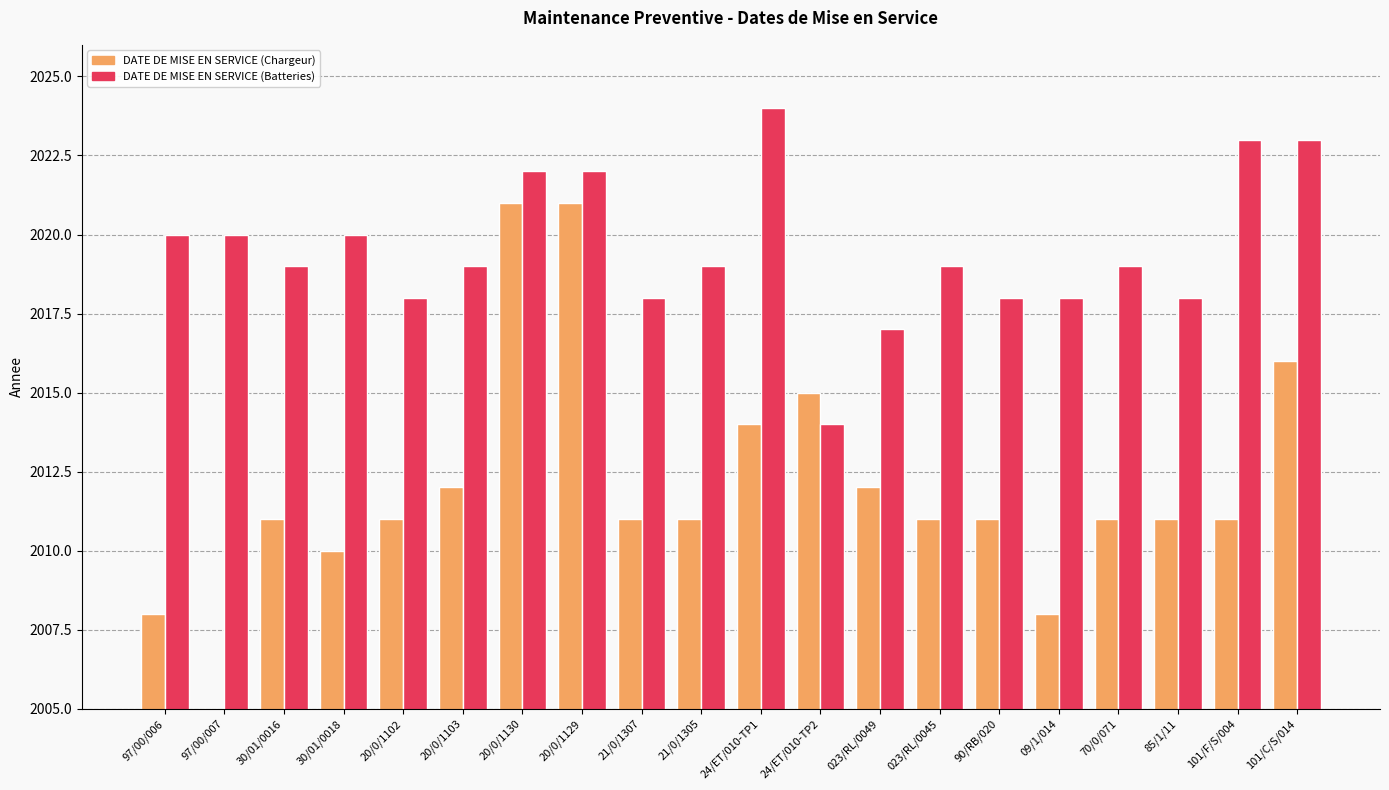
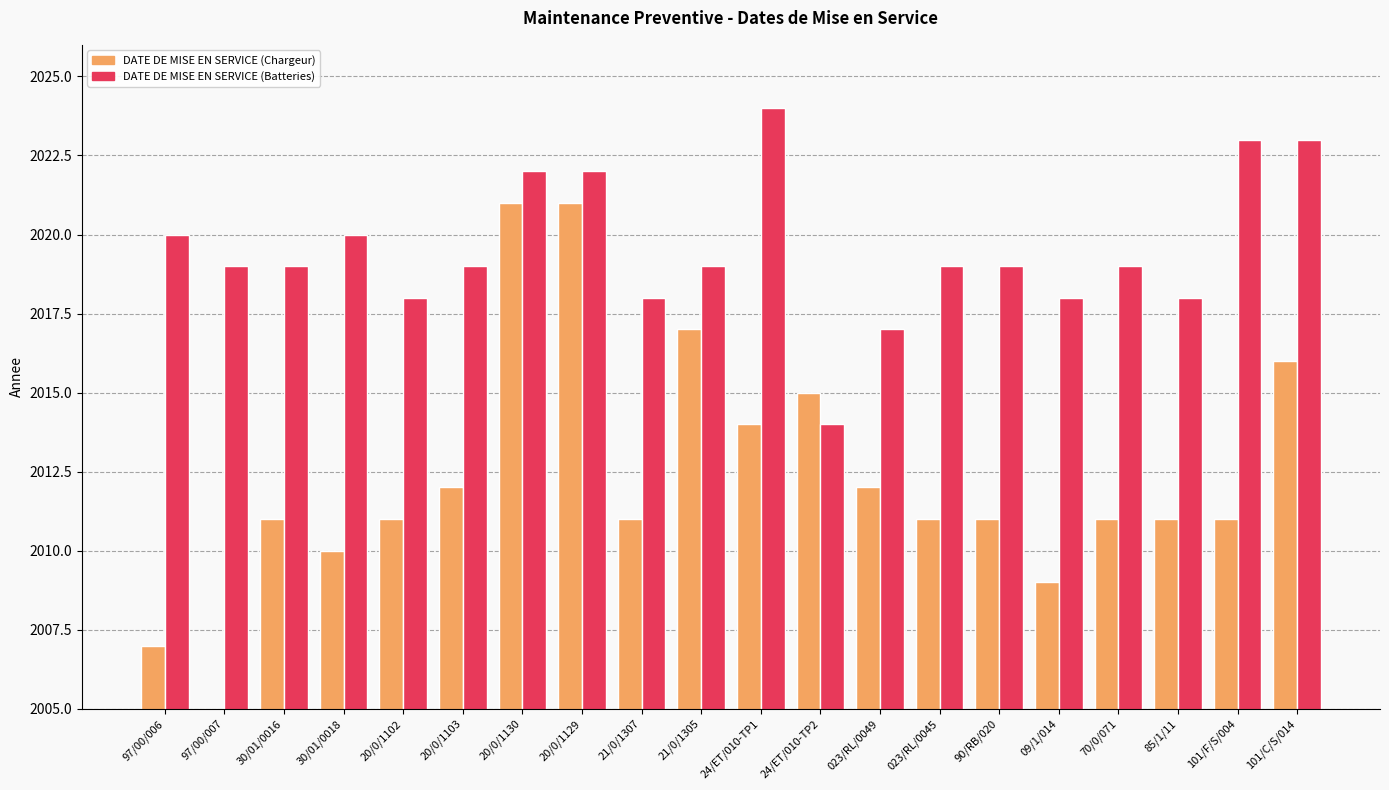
DATE DE MISE EN SERVICE (Chargeur), 97/00/006: 2008 -> 2007
DATE DE MISE EN SERVICE (Batteries), 97/00/007: 2020 -> 2019
DATE DE MISE EN SERVICE (Chargeur), 21/0/1305: 2011 -> 2017
DATE DE MISE EN SERVICE (Batteries), 90/RB/020: 2018 -> 2019
DATE DE MISE EN SERVICE (Chargeur), 09/1/014: 2008 -> 2009
